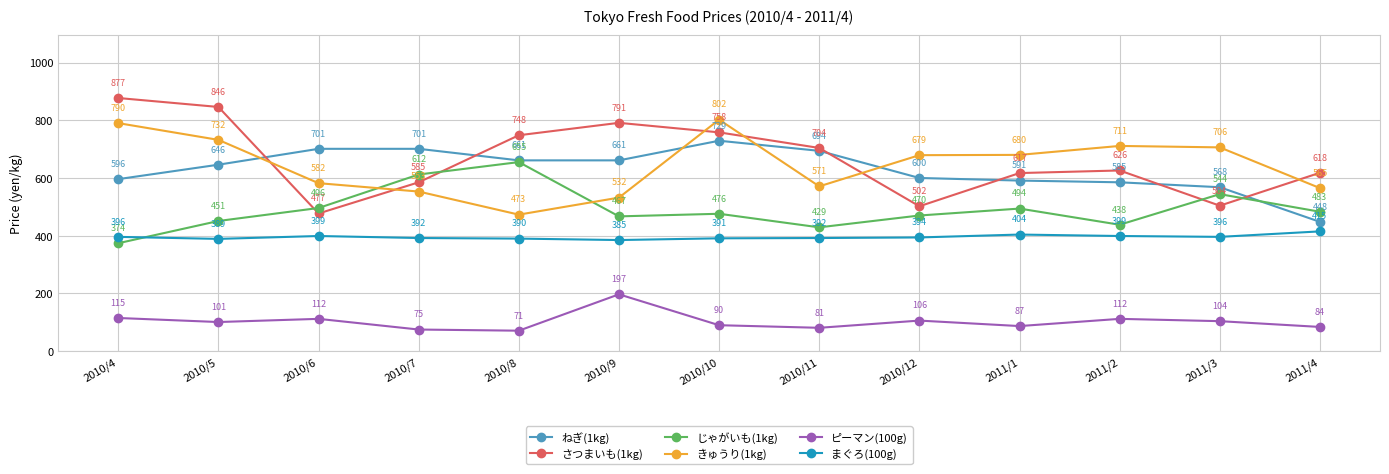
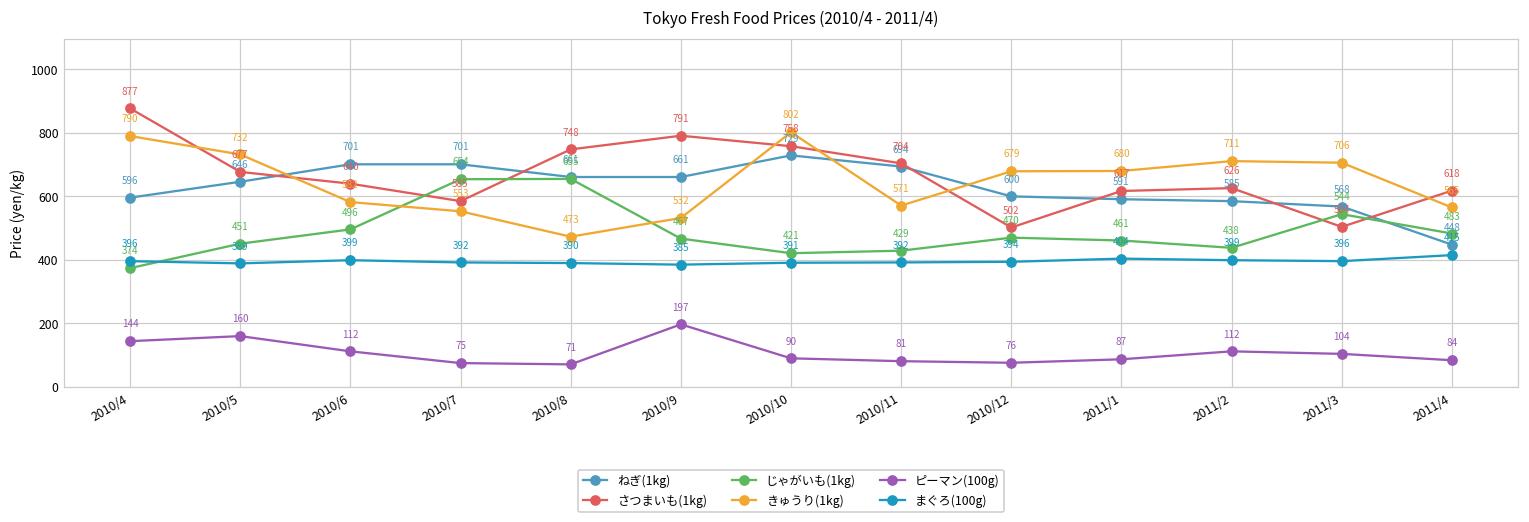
ピーマン(100g), 2010/4: 115 -> 144
さつまいも(1kg), 2010/5: 846 -> 677
ピーマン(100g), 2010/5: 101 -> 160
さつまいも(1kg), 2010/6: 477 -> 640
じゃがいも(1kg), 2010/7: 612 -> 654
じゃがいも(1kg), 2010/10: 476 -> 421
ピーマン(100g), 2010/12: 106 -> 76
じゃがいも(1kg), 2011/1: 494 -> 461
